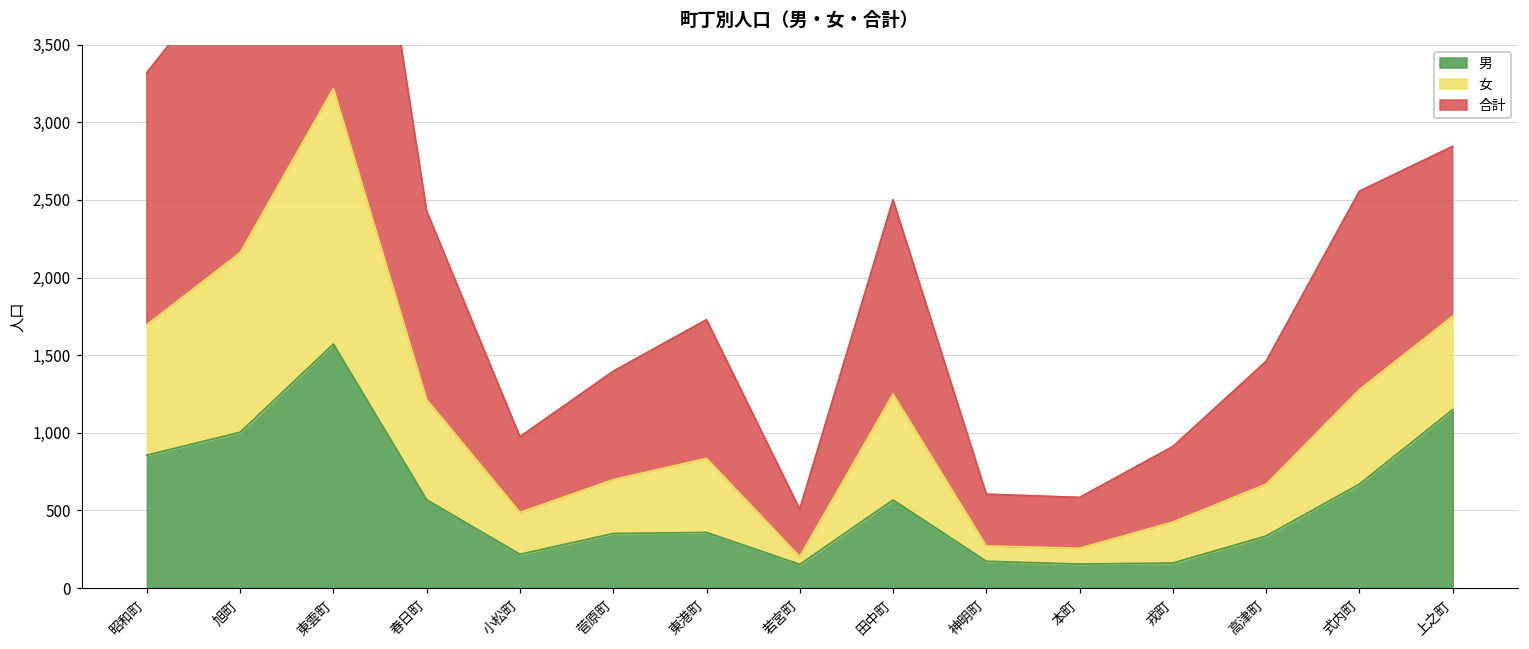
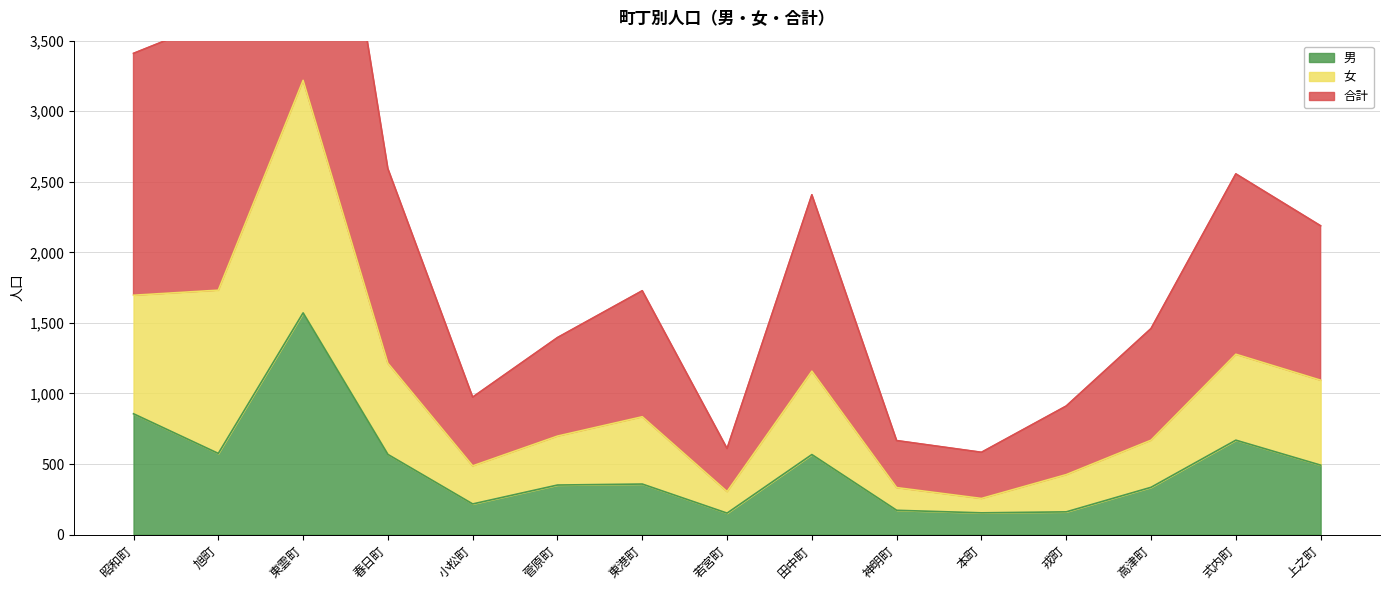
合計, 昭和町: 1,620 -> 1,710
男, 旭町: 1,000 -> 580
合計, 春日町: 1,210 -> 1,380
女, 若宮町: 50 -> 150
女, 田中町: 680 -> 590
女, 神明町: 100 -> 160
男, 上之町: 1,150 -> 490
